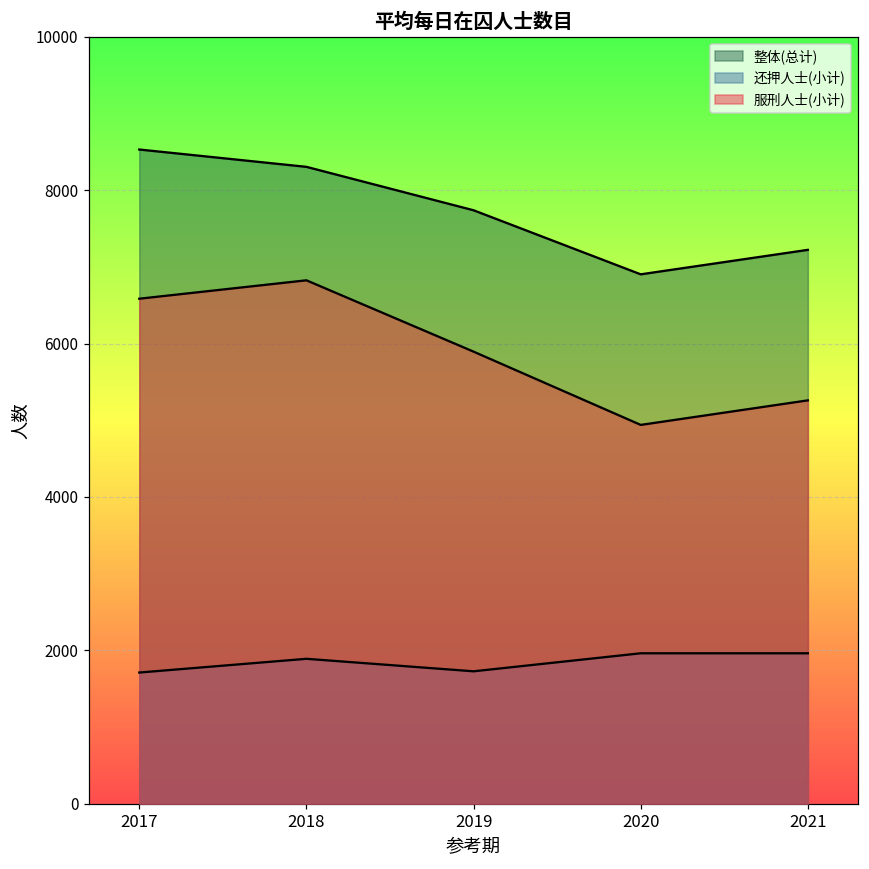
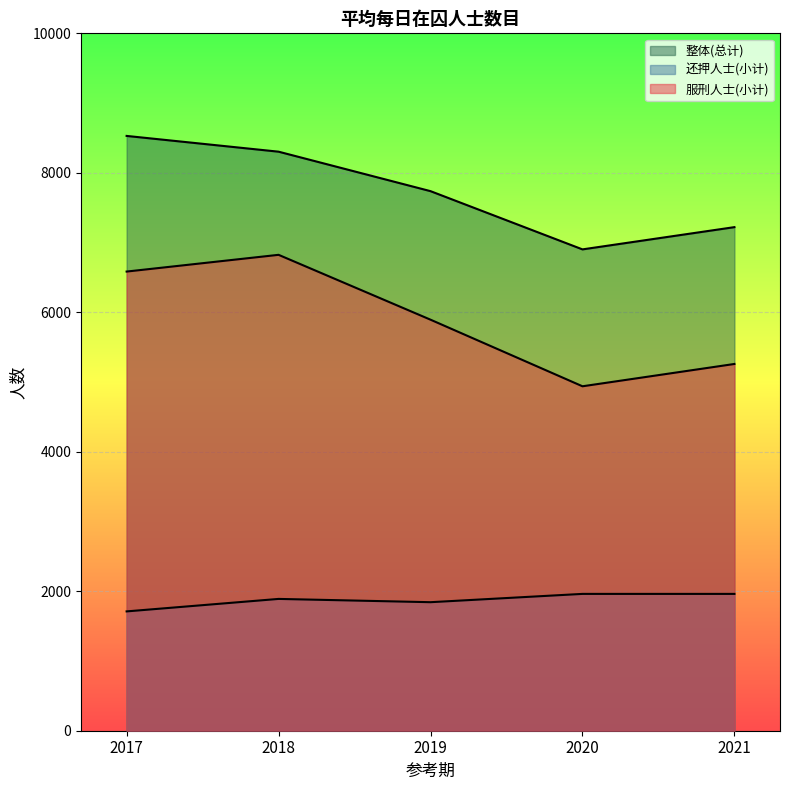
还押人士(小计), 2019: 1700 -> 1800
